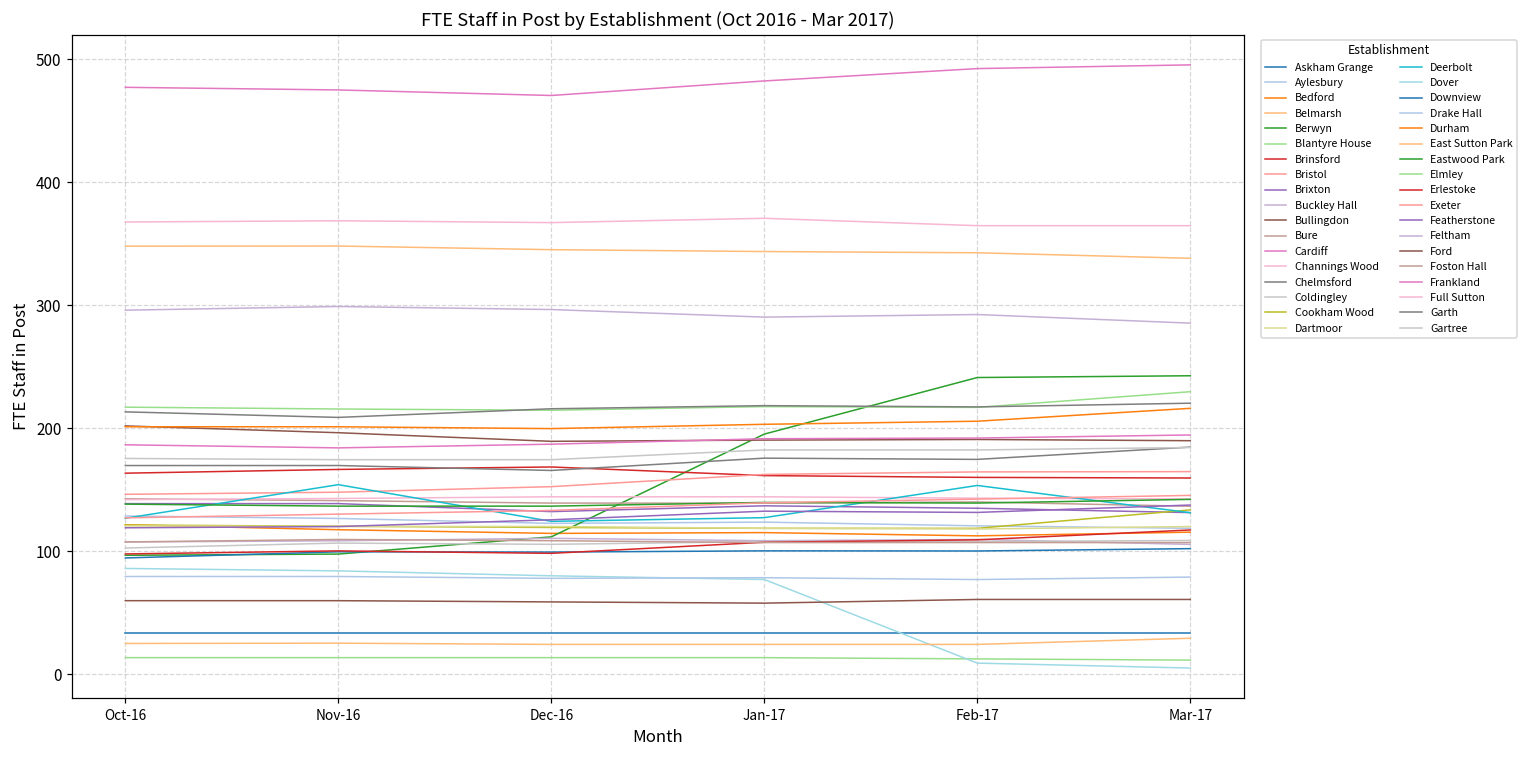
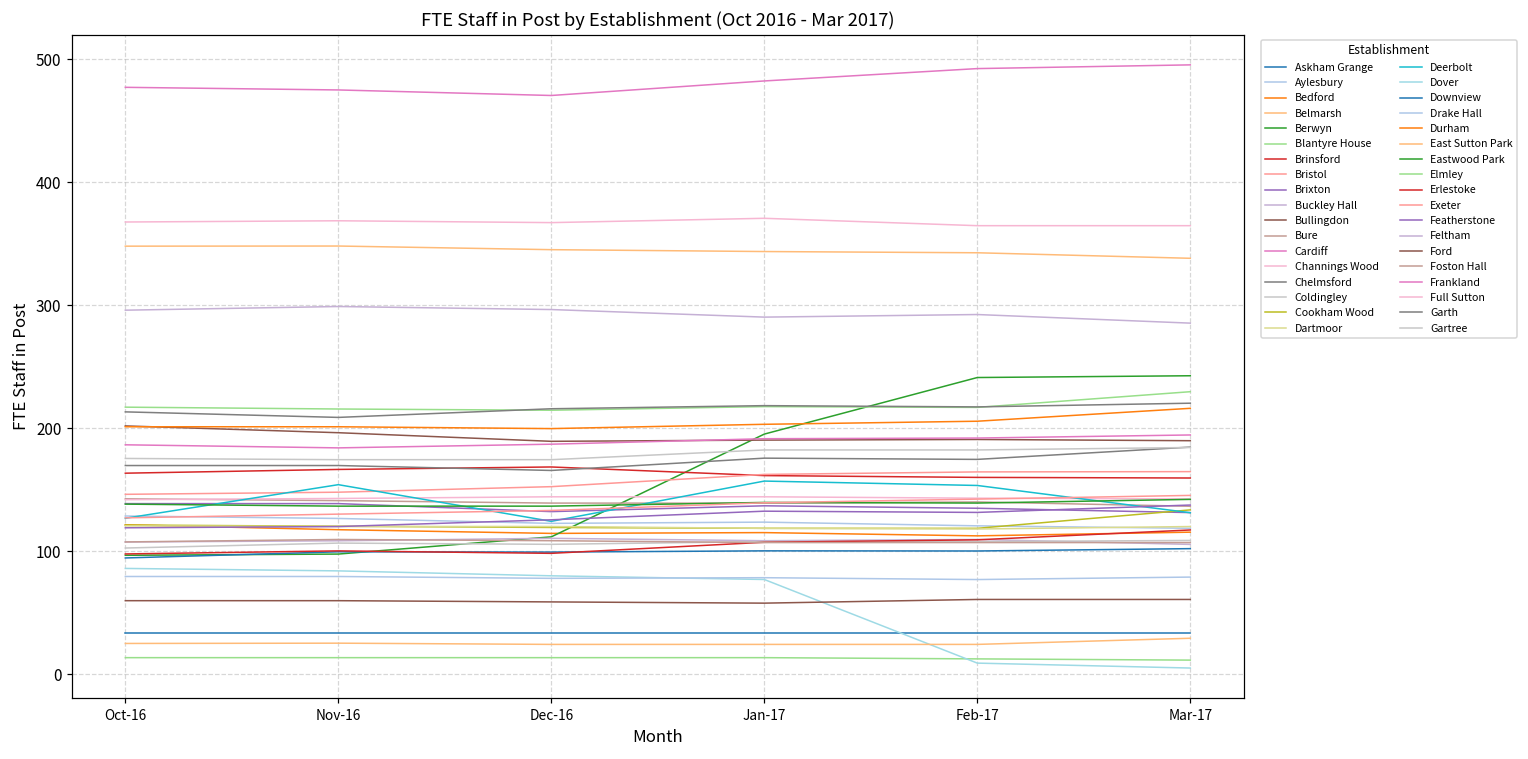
Deerbolt, Jan-17: 127 -> 157
